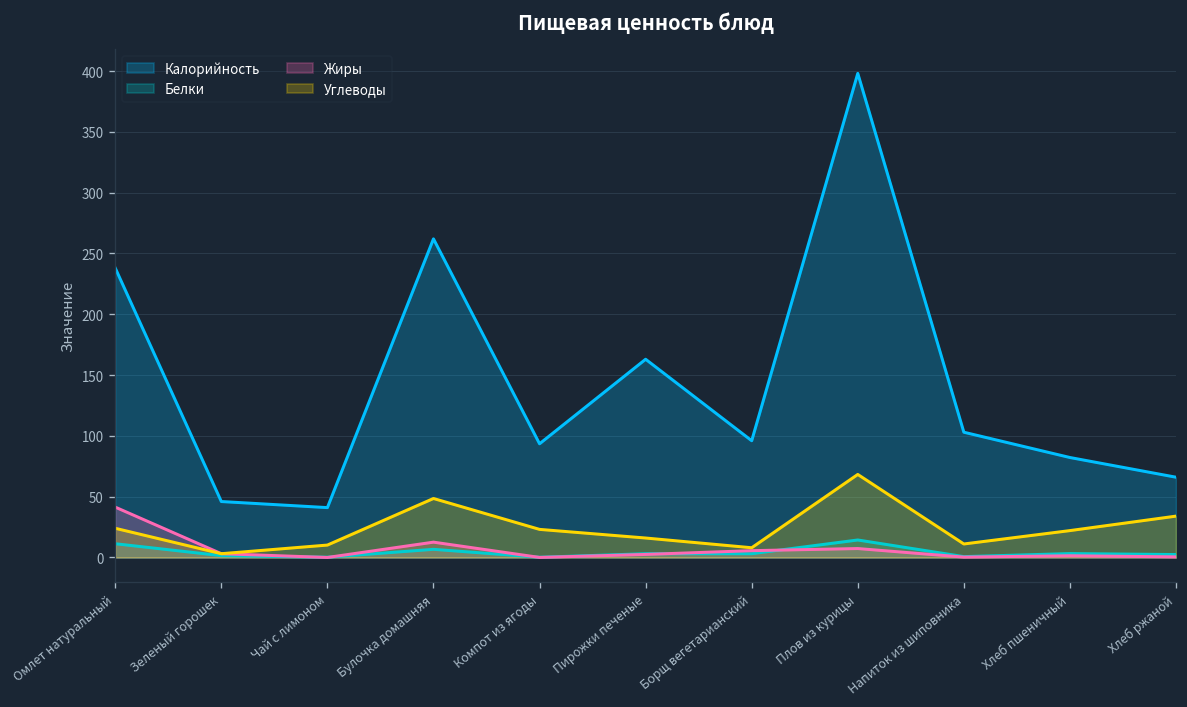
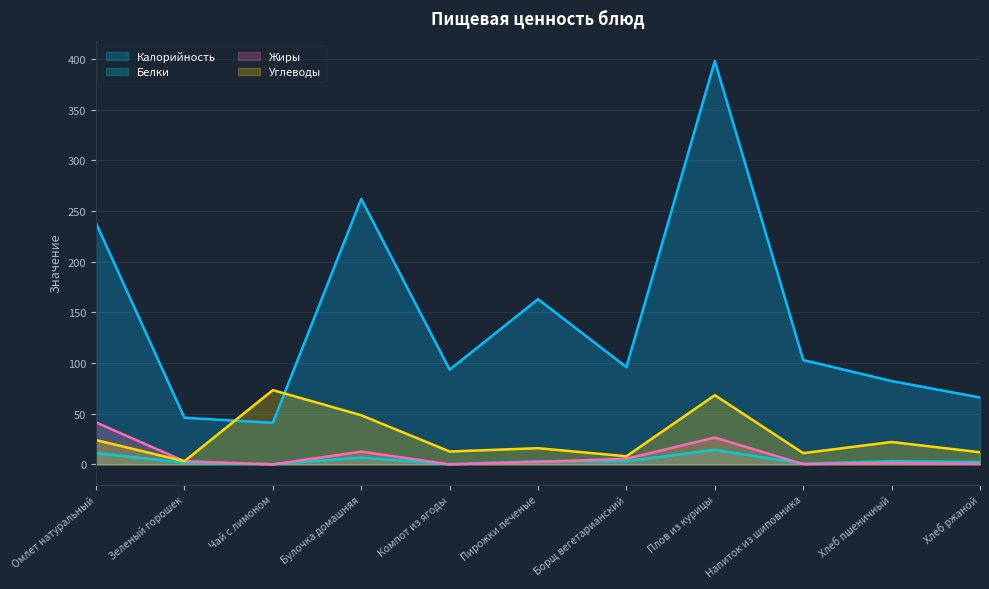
Углеводы, Чай с лимоном: 10 -> 73
Углеводы, Компот из ягоды: 23 -> 13
Жиры, Плов из курицы: 7 -> 26
Углеводы, Хлеб ржаной: 34 -> 12
